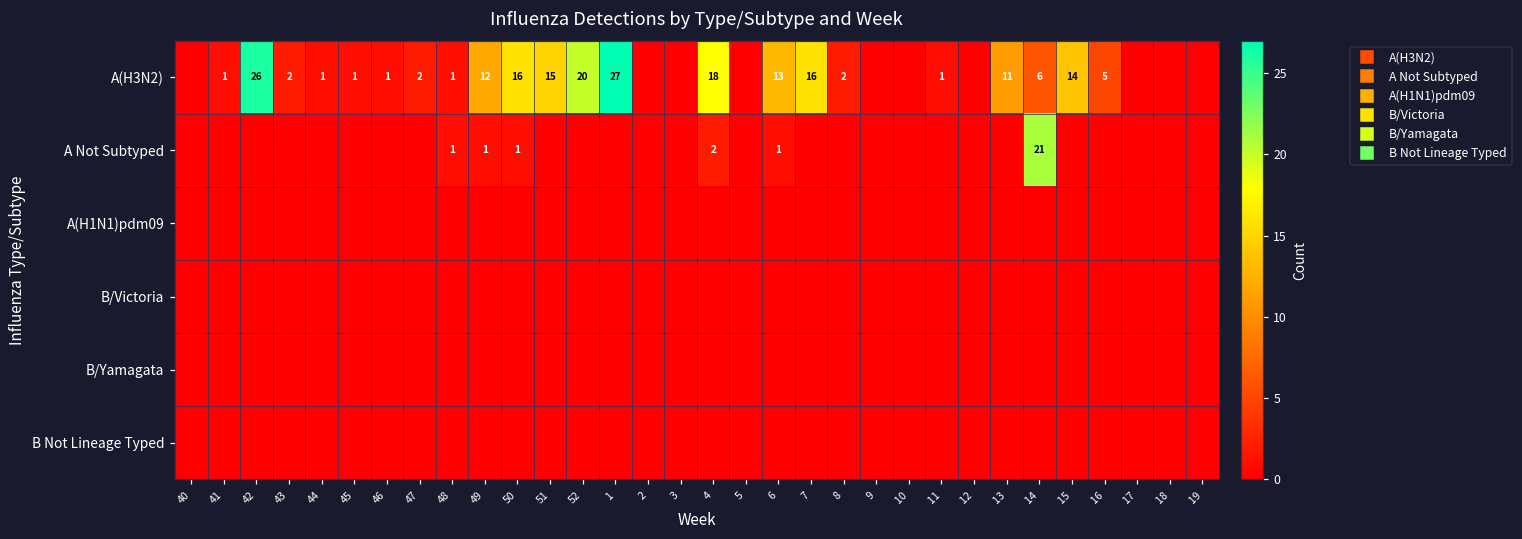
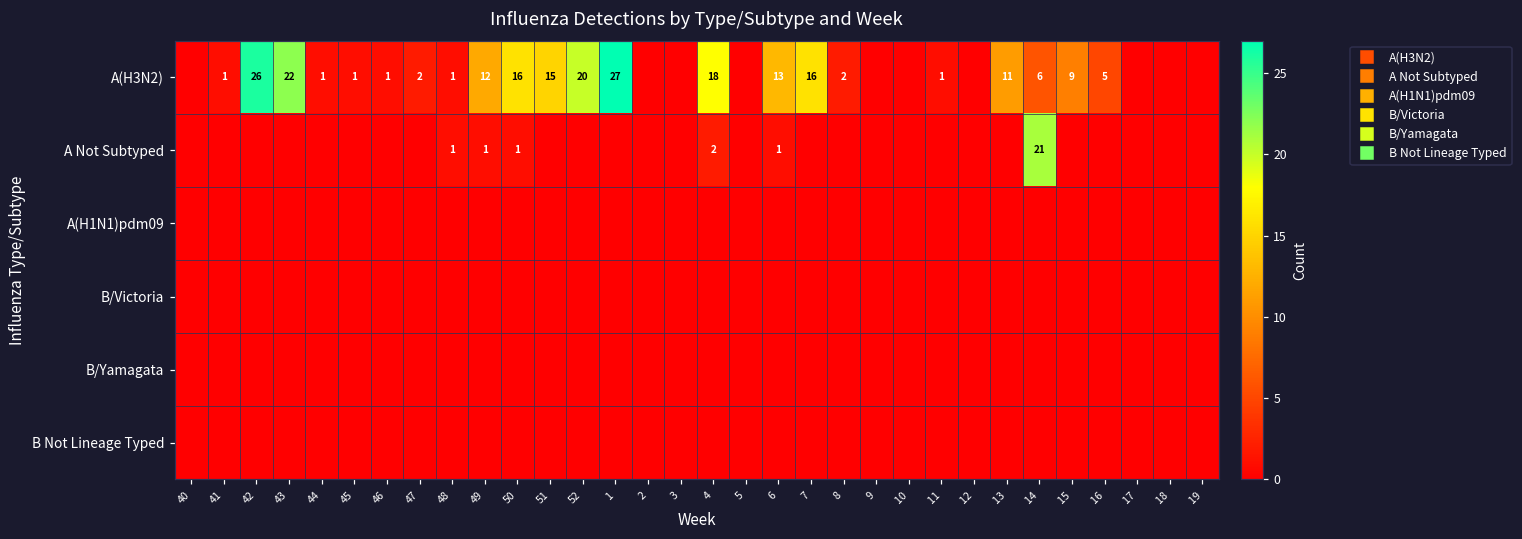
A(H3N2), 43: 2 -> 22
A(H3N2), 15: 14 -> 9
